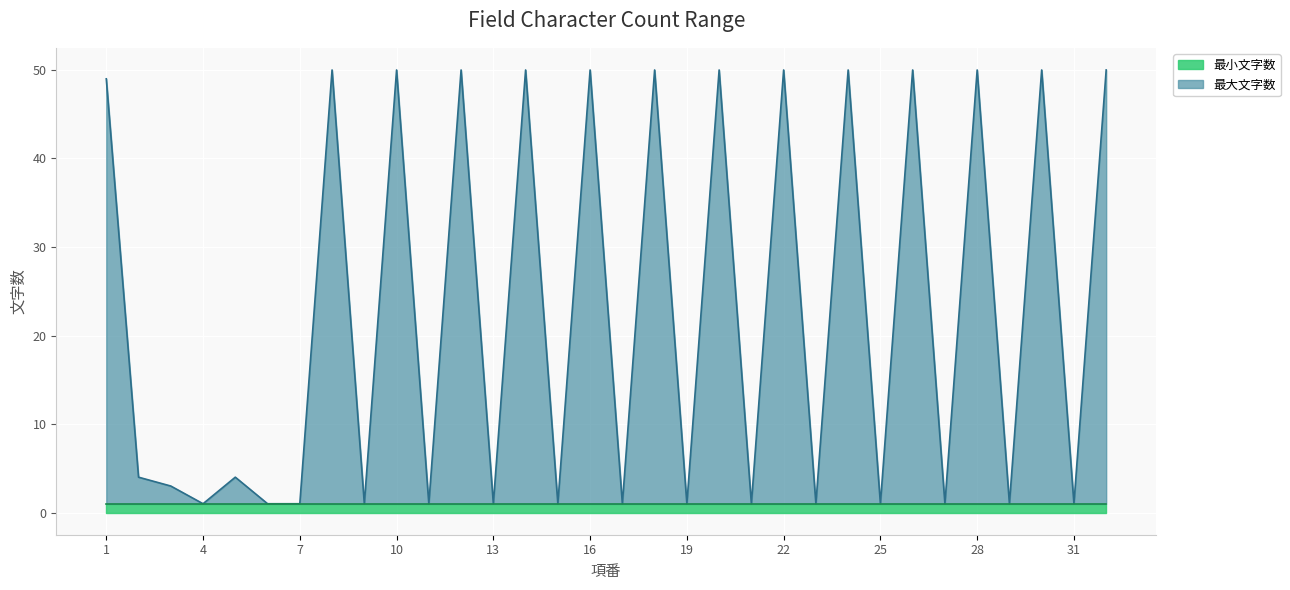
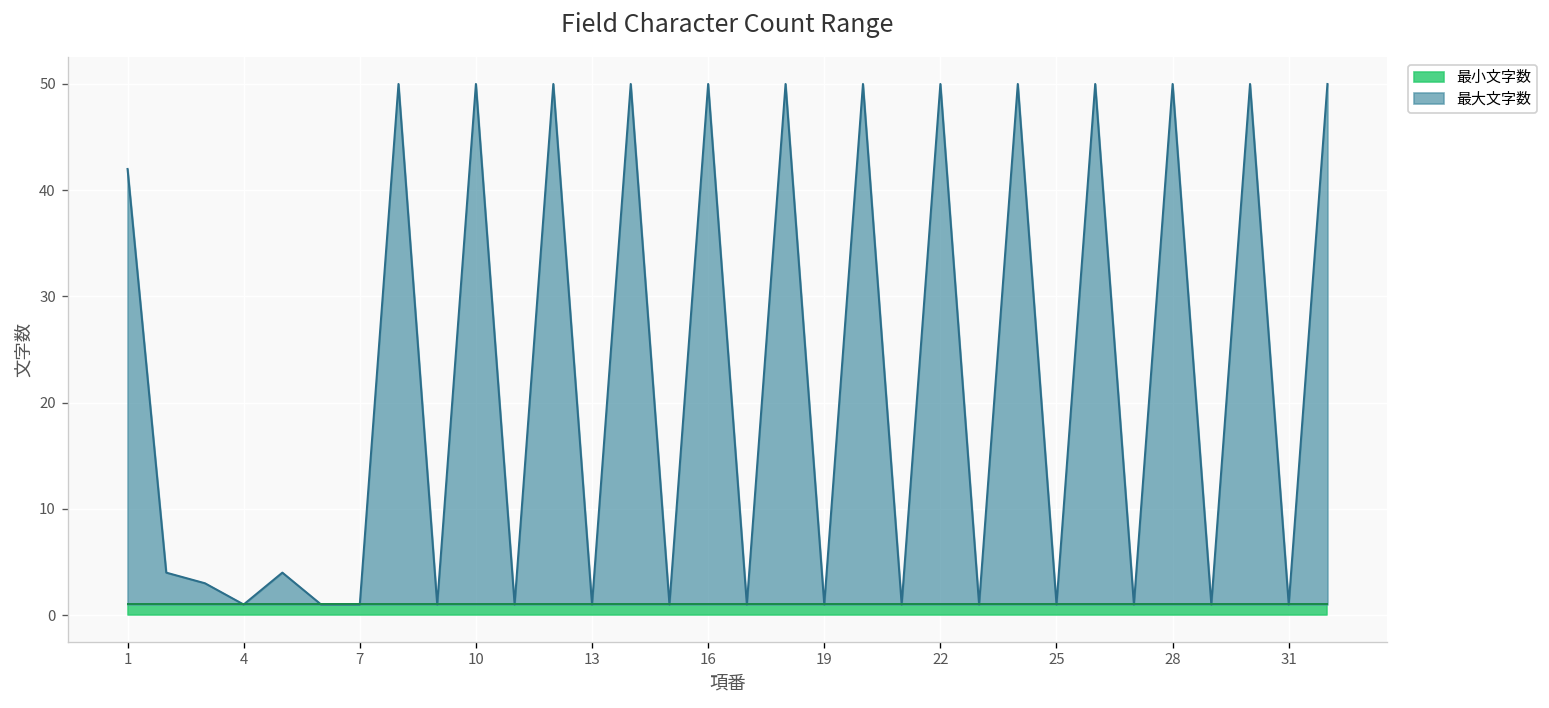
最大文字数, 1: 49 -> 42
